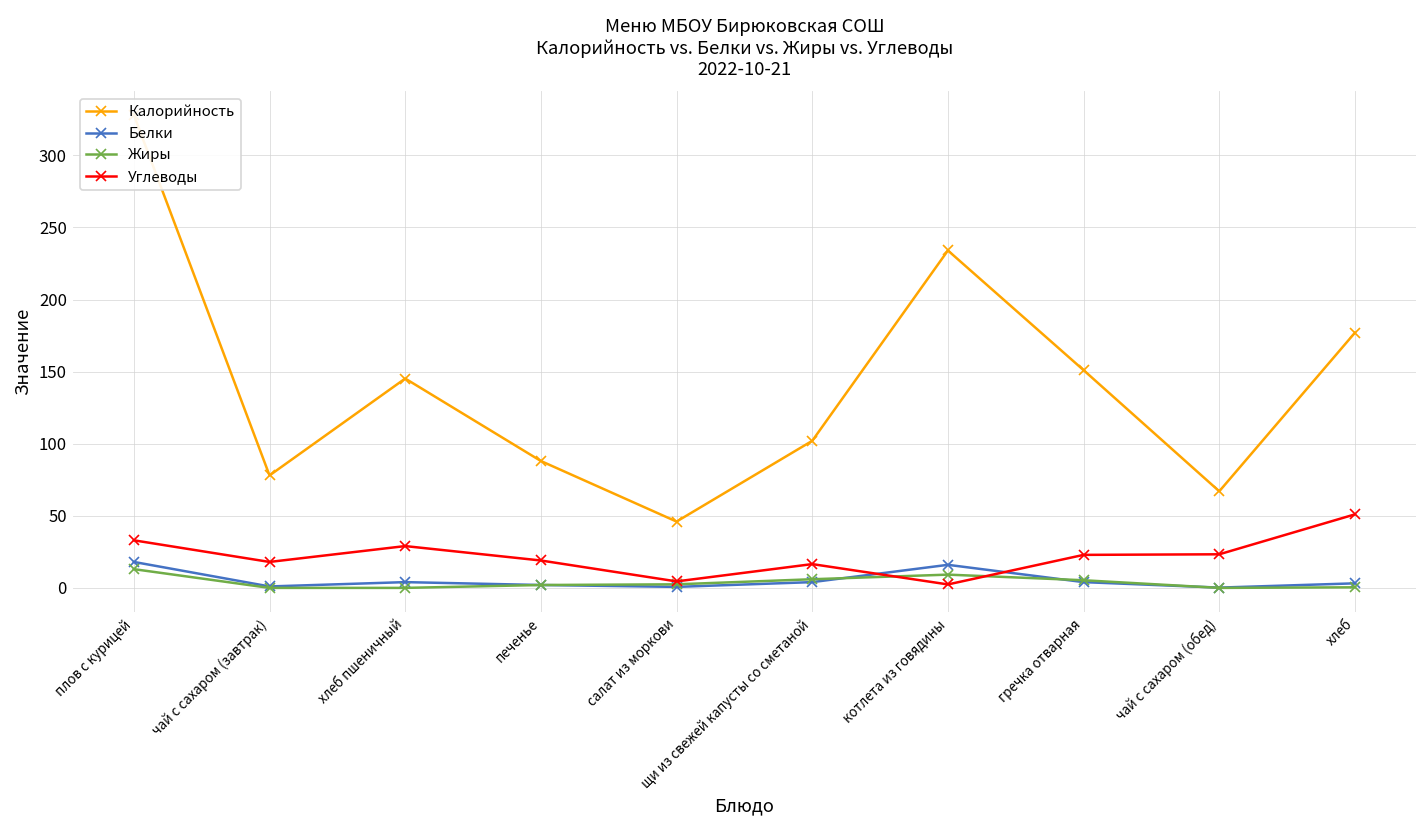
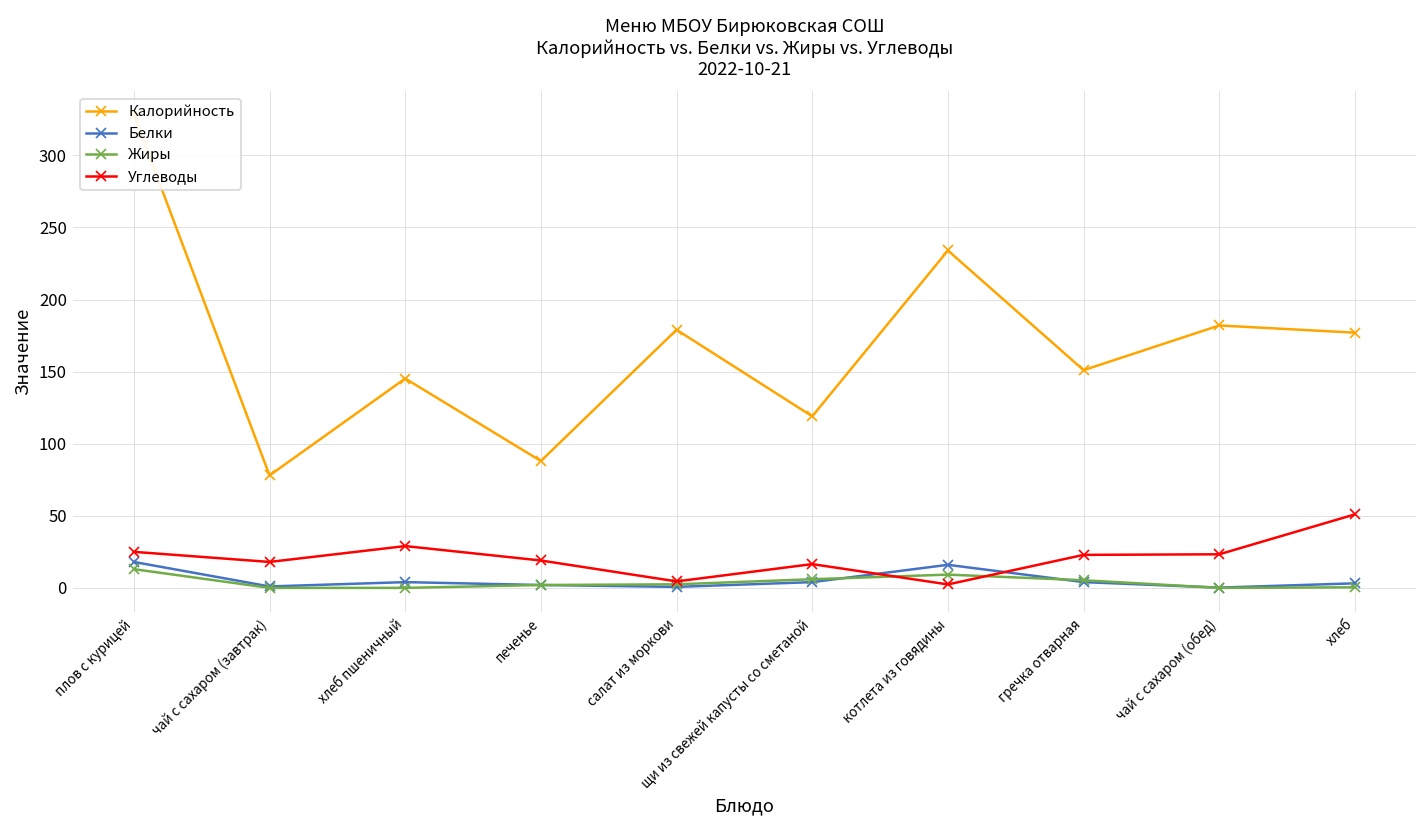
Углеводы, плов с курицей: 33 -> 25
Калорийность, салат из моркови: 46 -> 179
Калорийность, щи из свежей капусты со сметаной: 102 -> 119
Калорийность, чай с сахаром (обед): 67 -> 182
